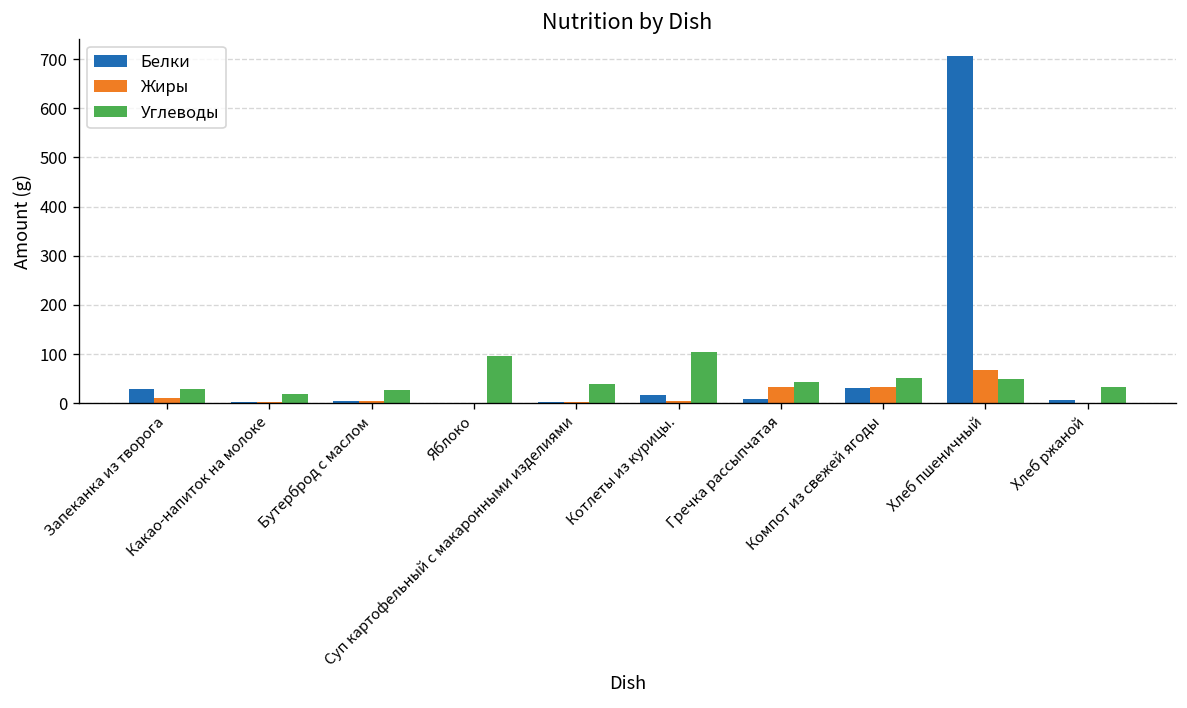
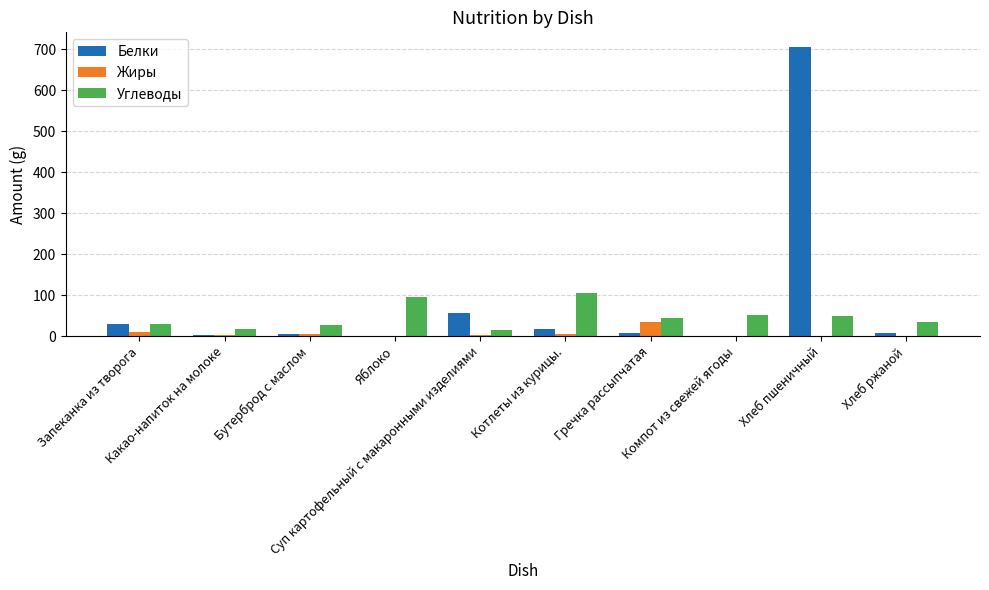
Белки, Суп картофельный с макаронными изделиями: 0 -> 60
Углеводы, Суп картофельный с макаронными изделиями: 40 -> 10
Белки, Компот из свежей ягоды: 30 -> 0
Жиры, Компот из свежей ягоды: 30 -> 0
Жиры, Хлеб пшеничный: 70 -> 0
